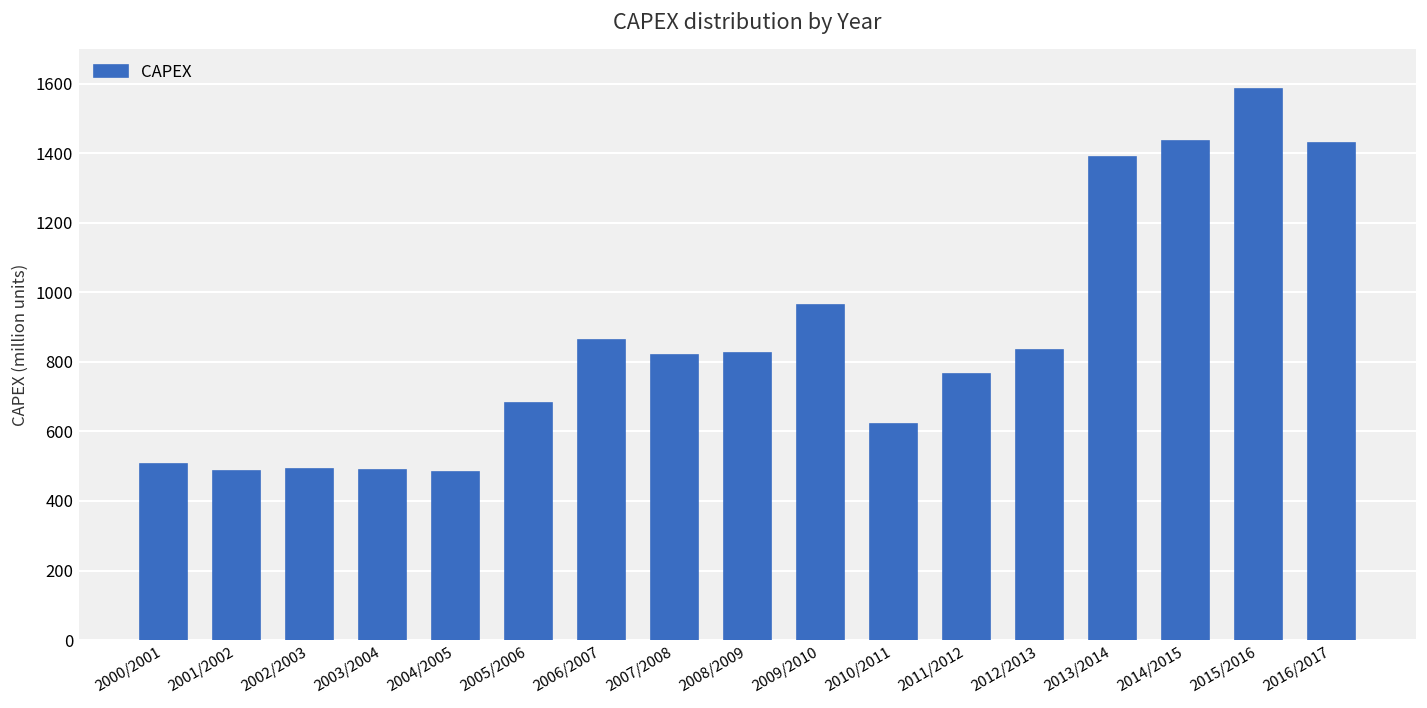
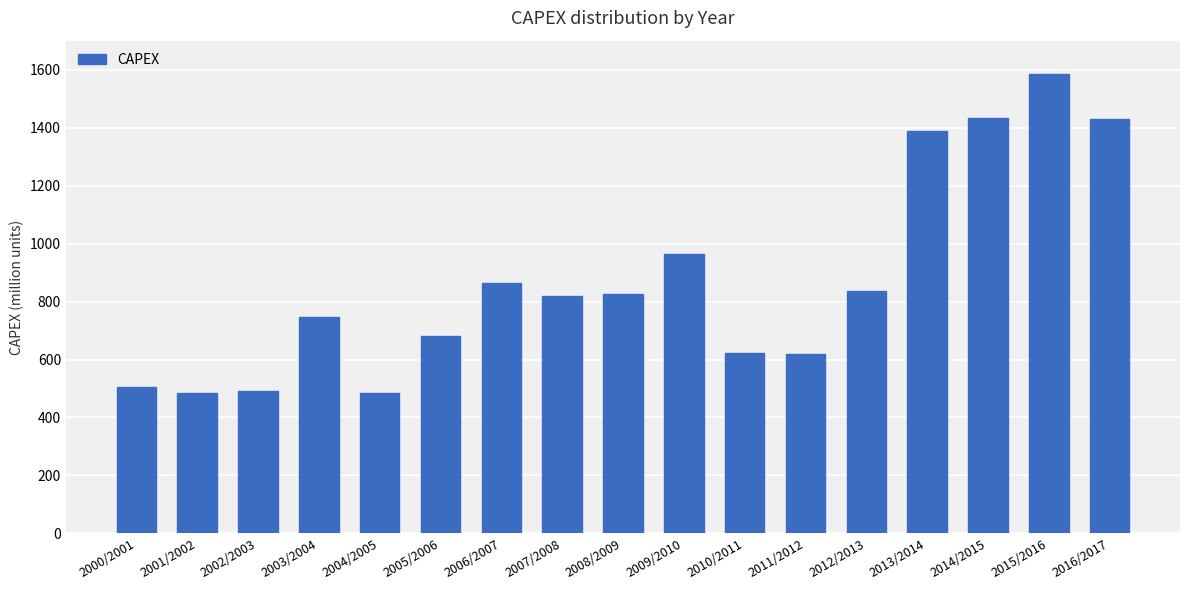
2003/2004: 490 -> 750
2011/2012: 770 -> 620
